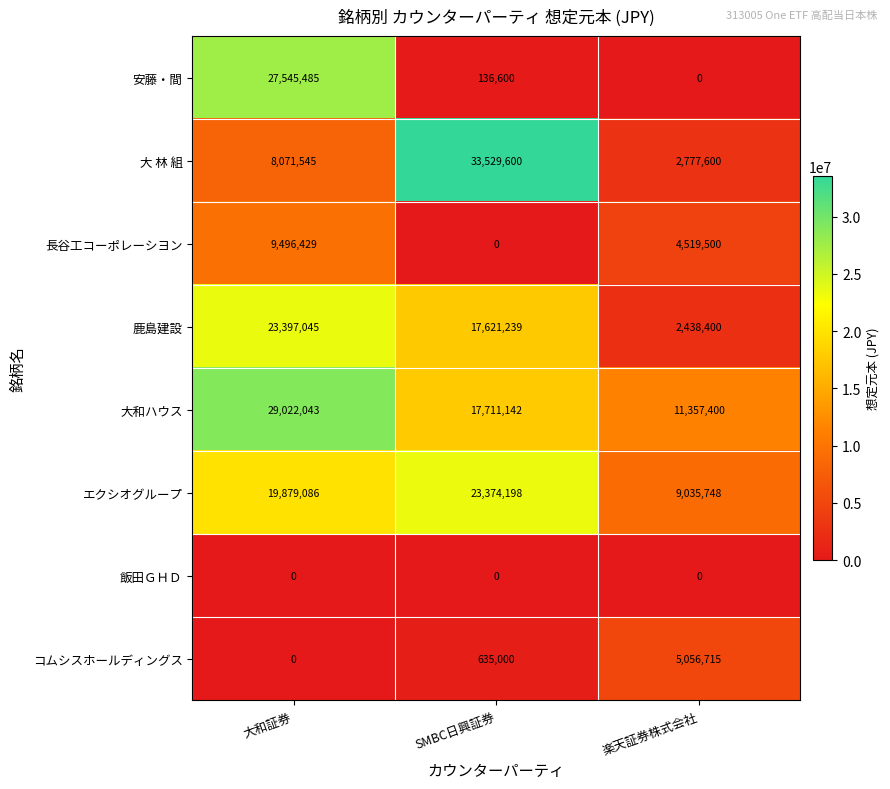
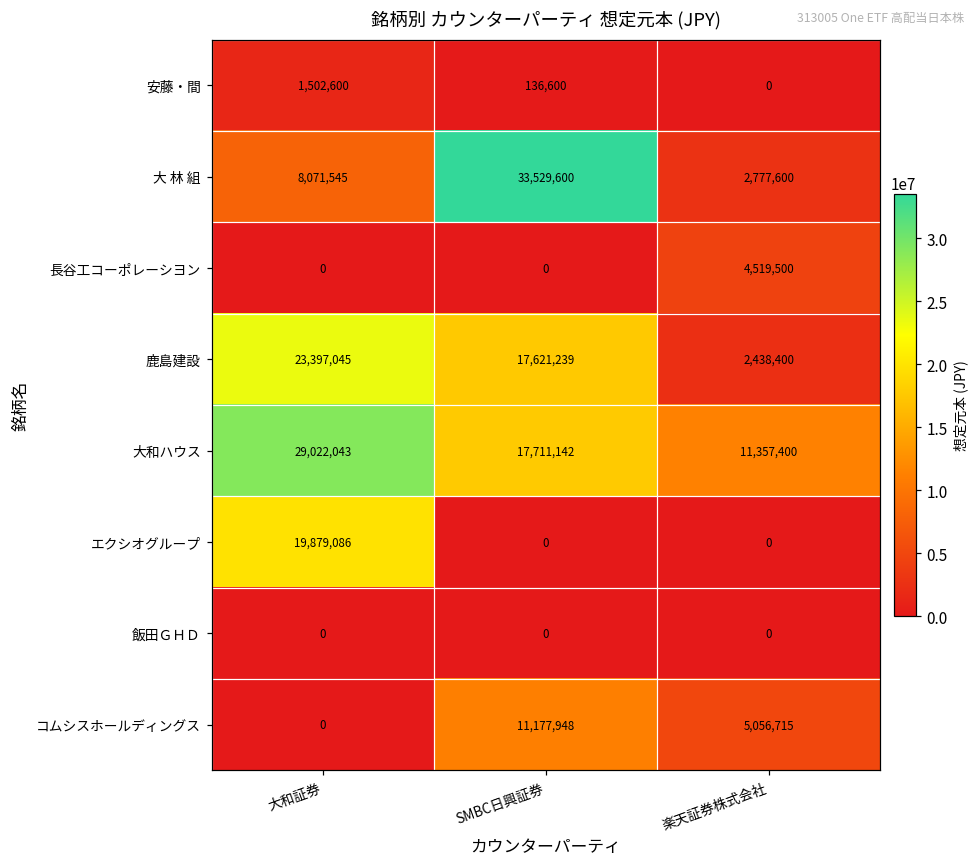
安藤・間, 大和証券: 27,545,485 -> 1,502,600
長谷工コーポレーシヨン, 大和証券: 9,496,429 -> 0
エクシオグループ, SMBC日興証券: 23,374,198 -> 0
エクシオグループ, 楽天証券株式会社: 9,035,748 -> 0
コムシスホールディングス, SMBC日興証券: 635,000 -> 11,177,948
